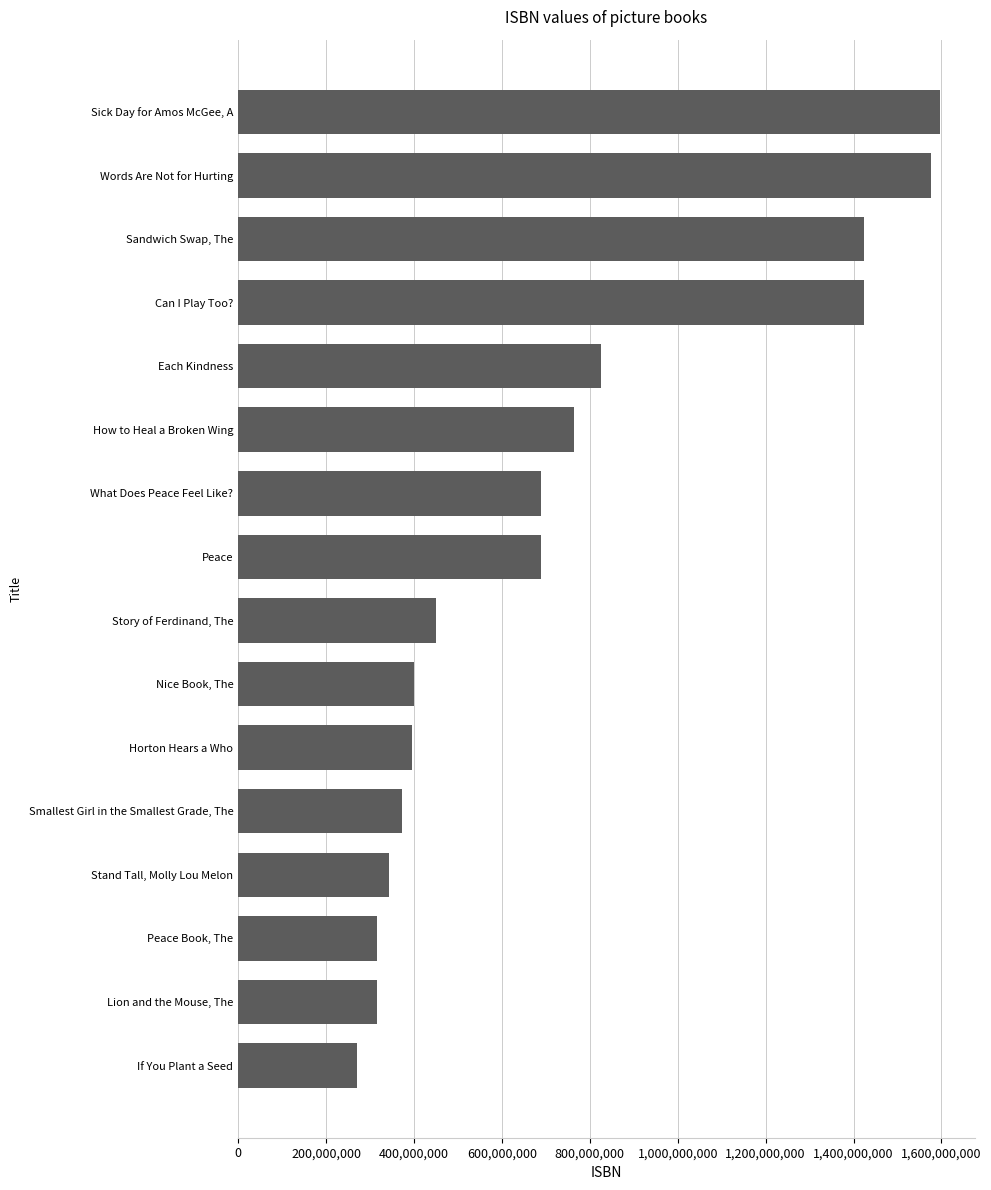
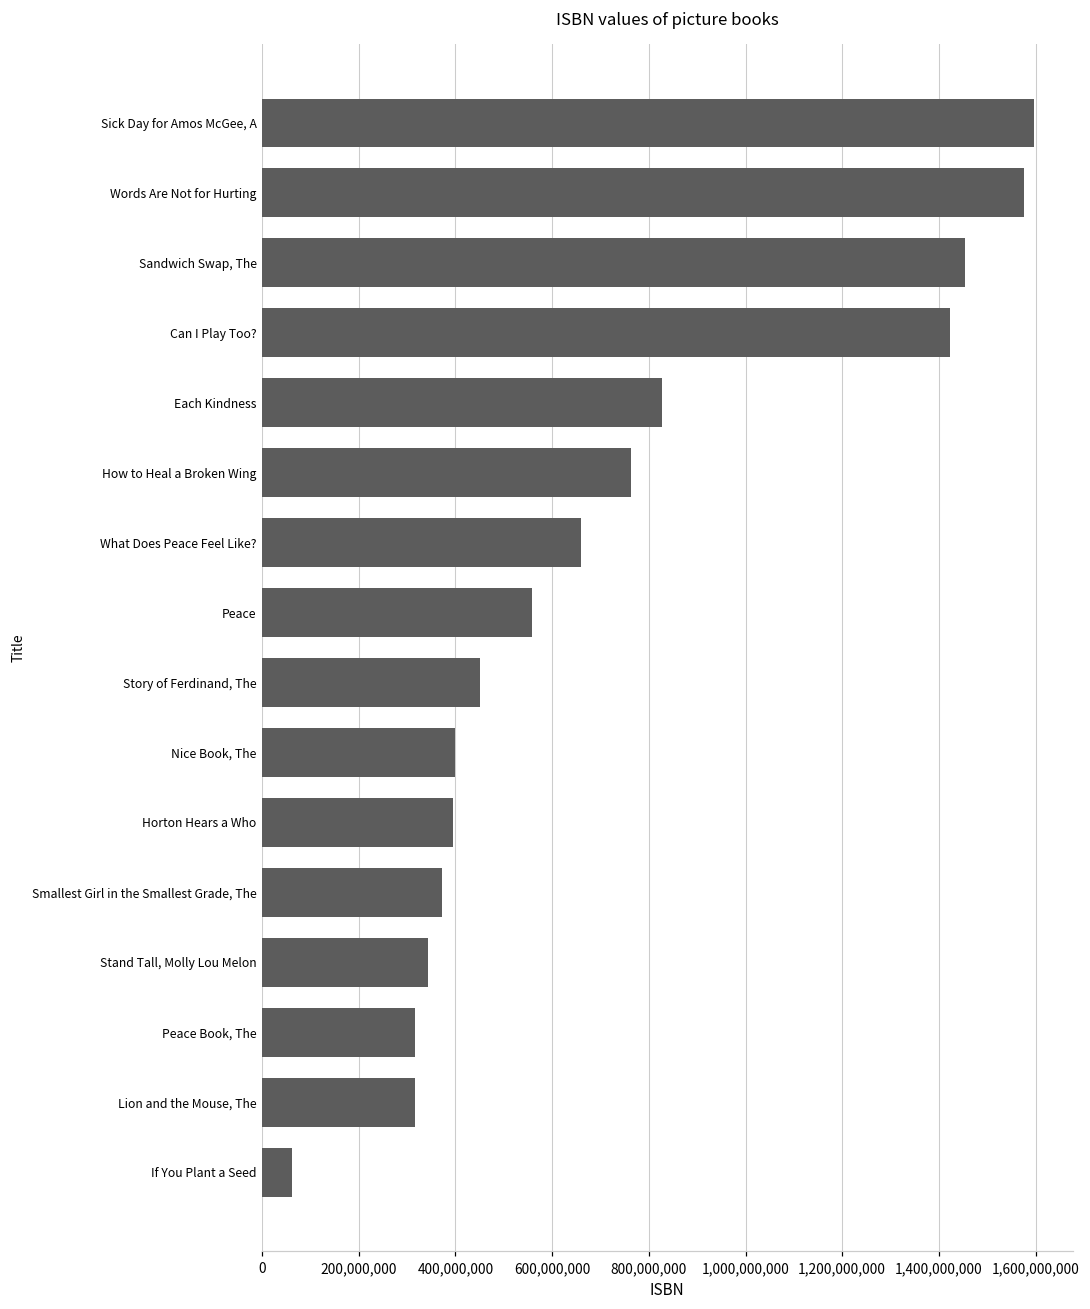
Sandwich Swap, The: 1,420,000,000 -> 1,450,000,000
What Does Peace Feel Like?: 690,000,000 -> 660,000,000
Peace: 690,000,000 -> 560,000,000
If You Plant a Seed: 270,000,000 -> 60,000,000
